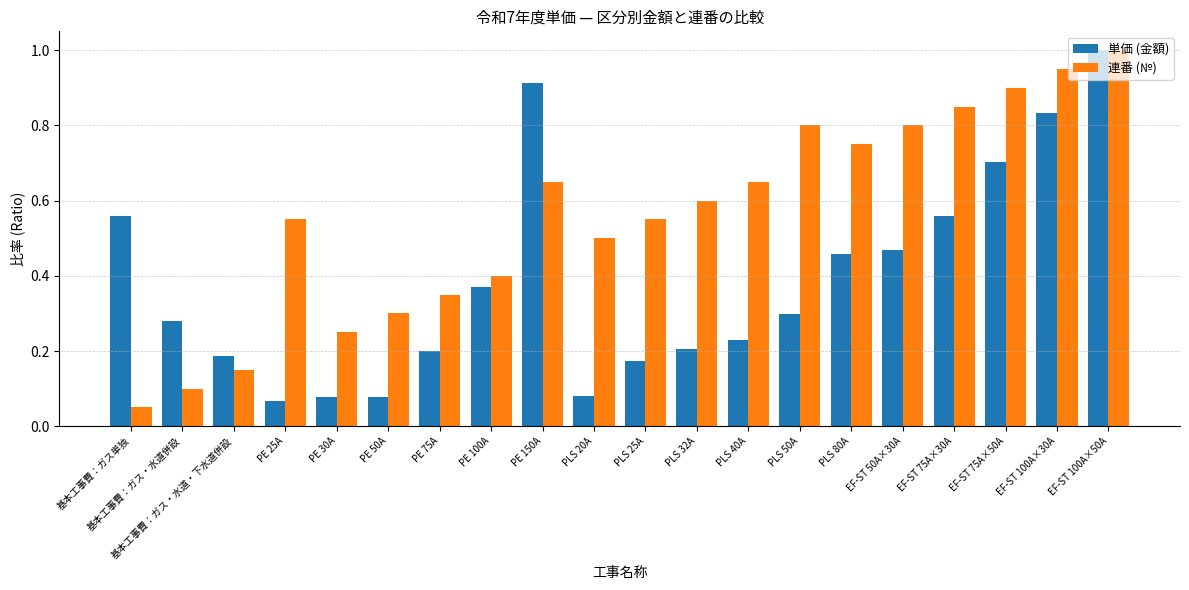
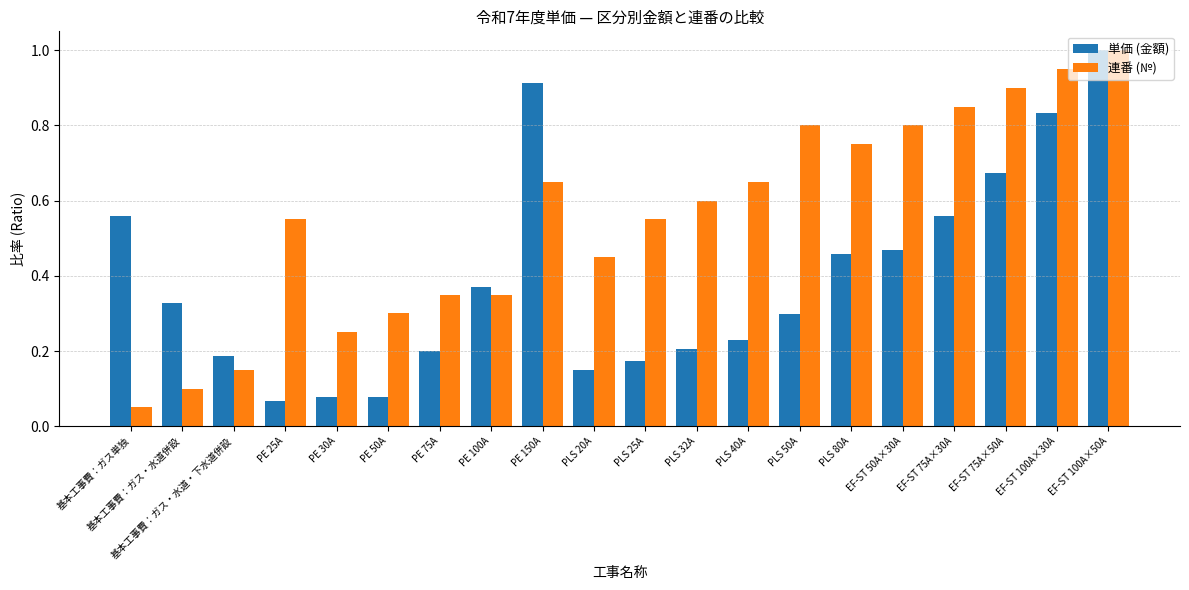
単価 (金額), 基本工事費：ガス・水道併設: 0.28 -> 0.33
連番 (№), PE 100A: 0.40 -> 0.35
単価 (金額), PLS 20A: 0.08 -> 0.15
連番 (№), PLS 20A: 0.50 -> 0.45
単価 (金額), EF-ST 75A×50A: 0.70 -> 0.67
